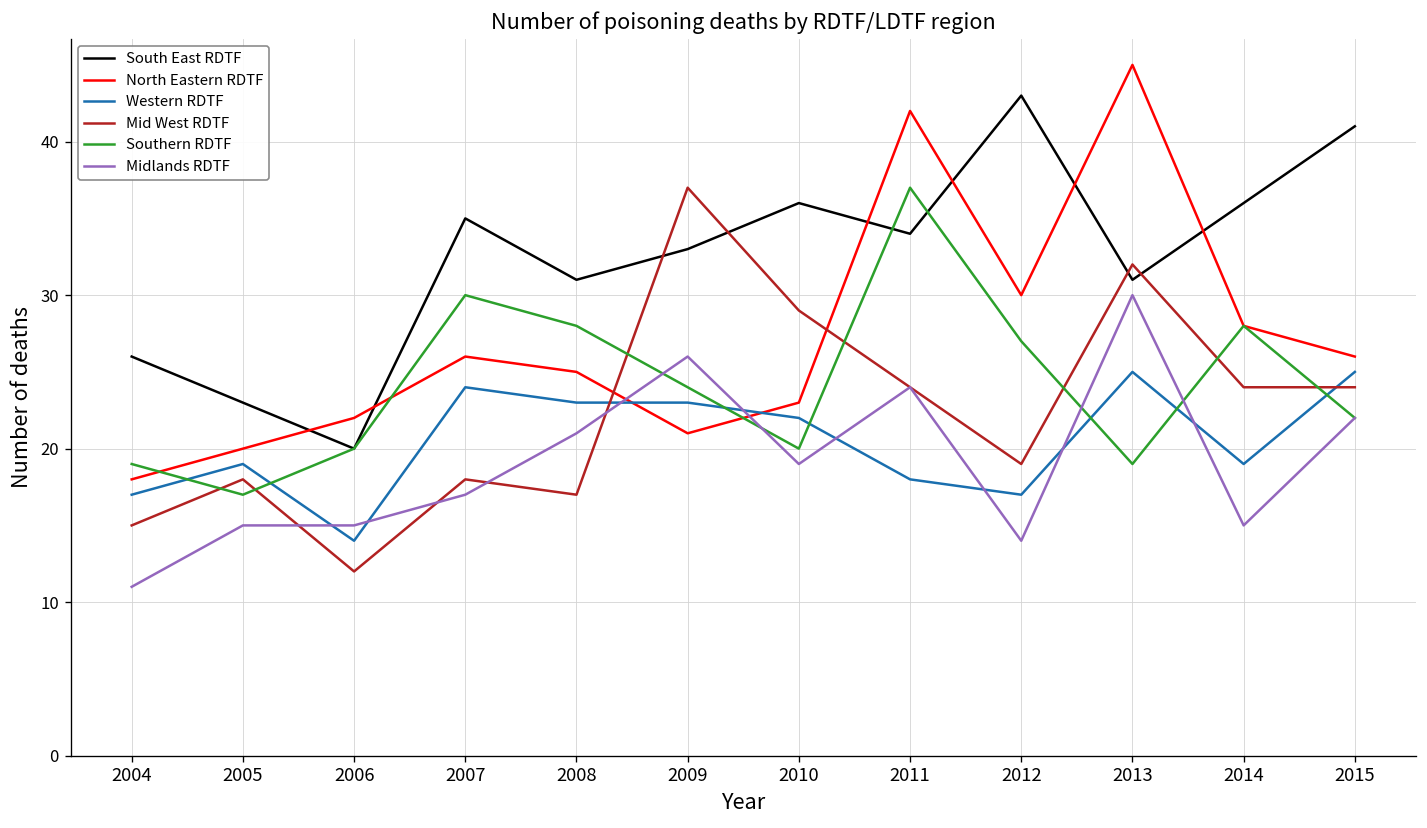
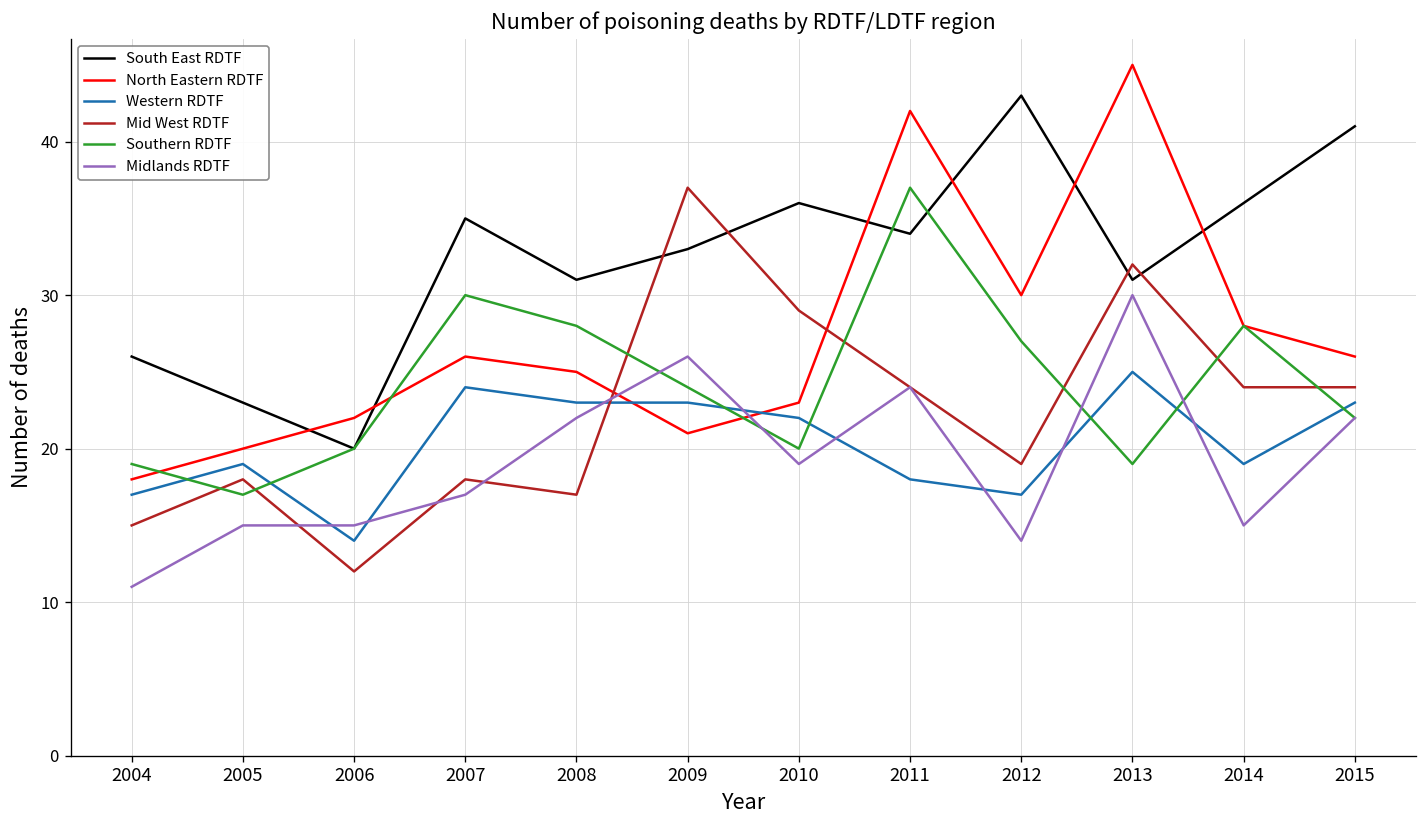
Midlands RDTF, 2008: 21 -> 22
Western RDTF, 2015: 25 -> 23
